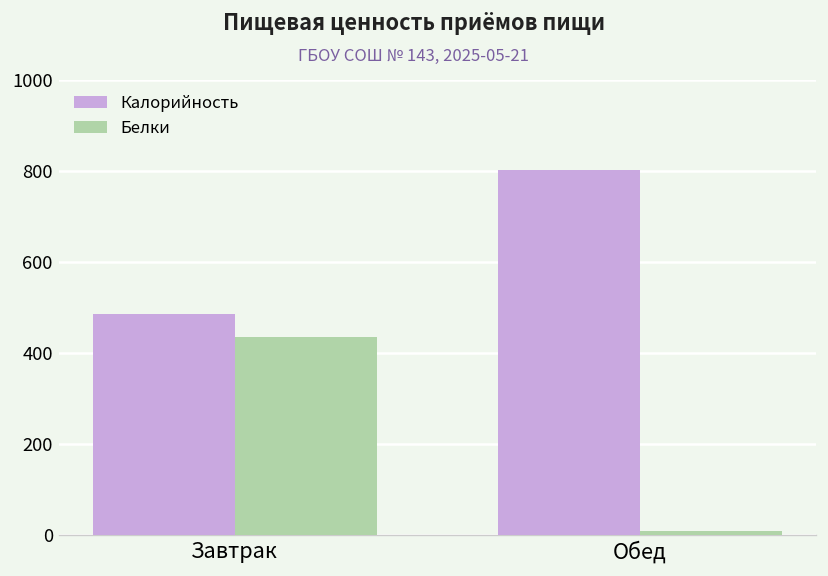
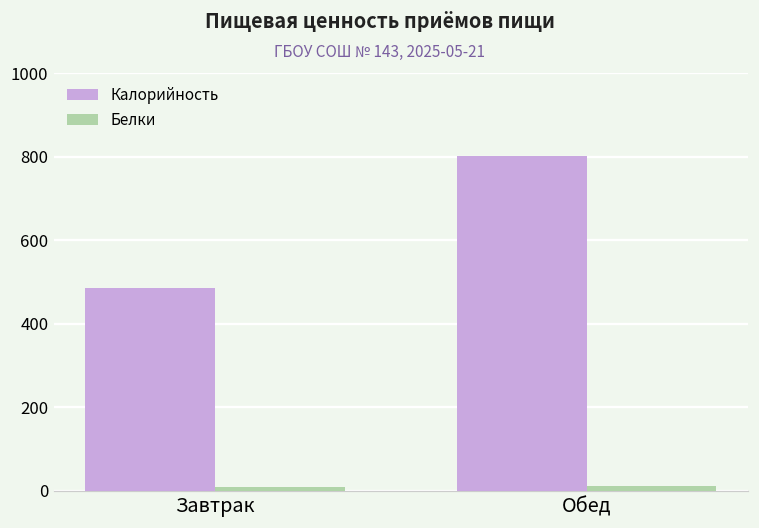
Белки, Завтрак: 440 -> 10
